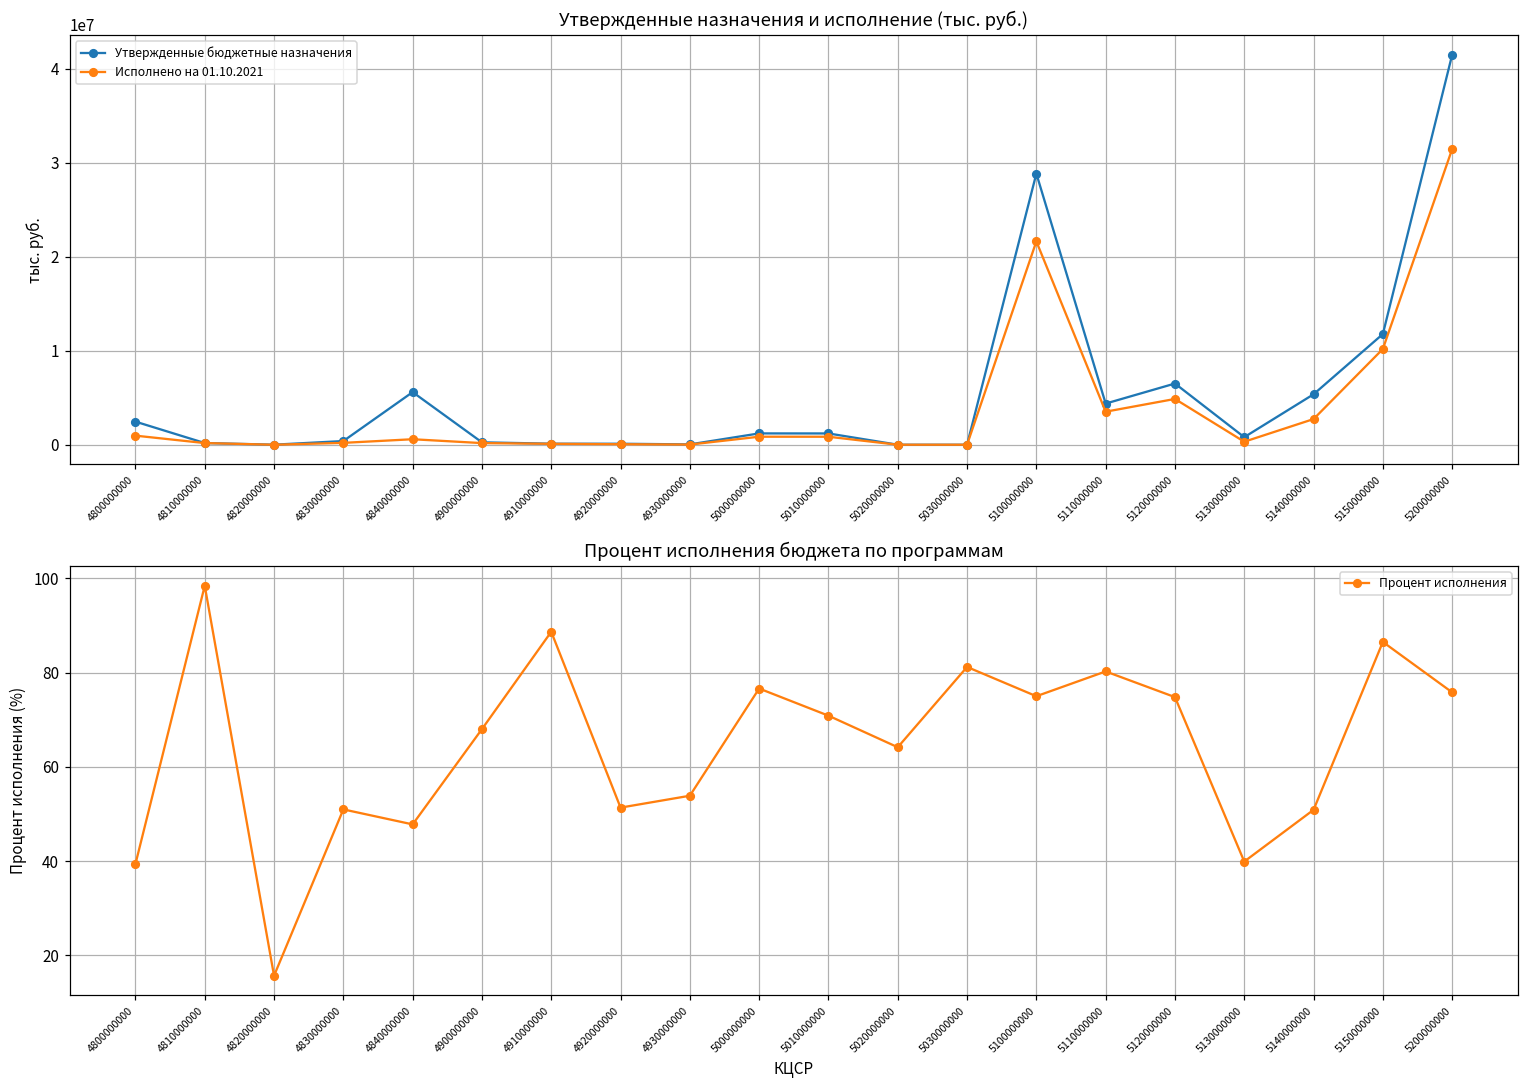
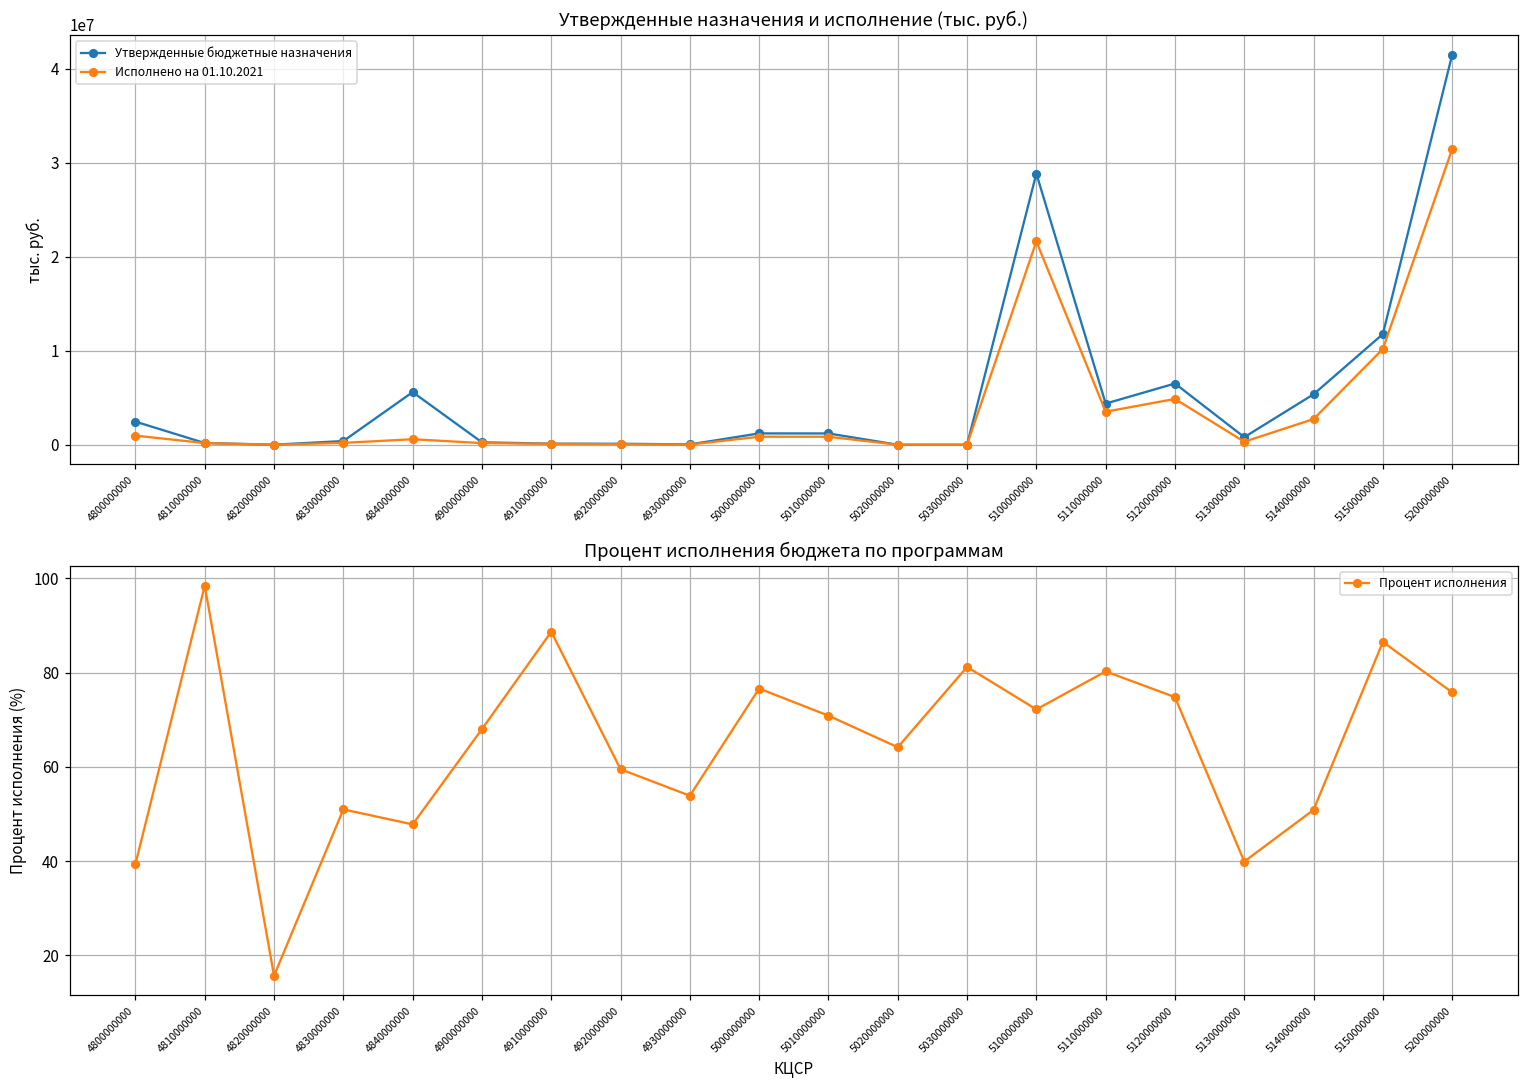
Процент исполнения бюджета по программам, 4920000000: 51 -> 60
Процент исполнения бюджета по программам, 5100000000: 75 -> 72
